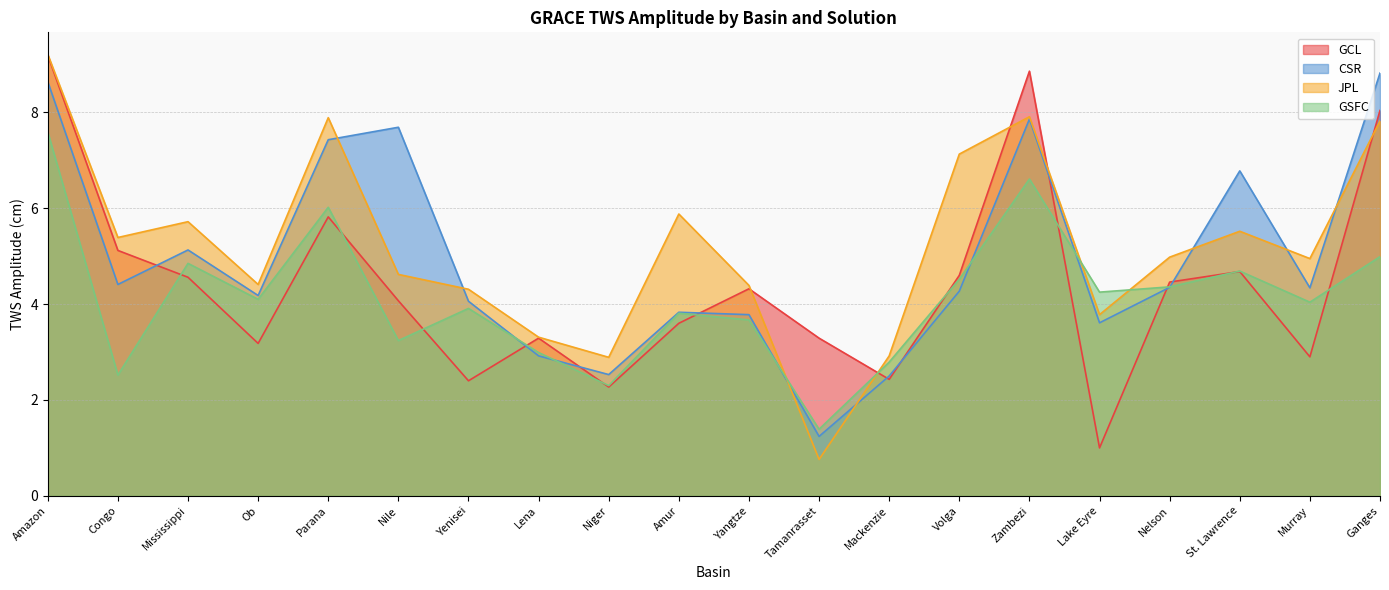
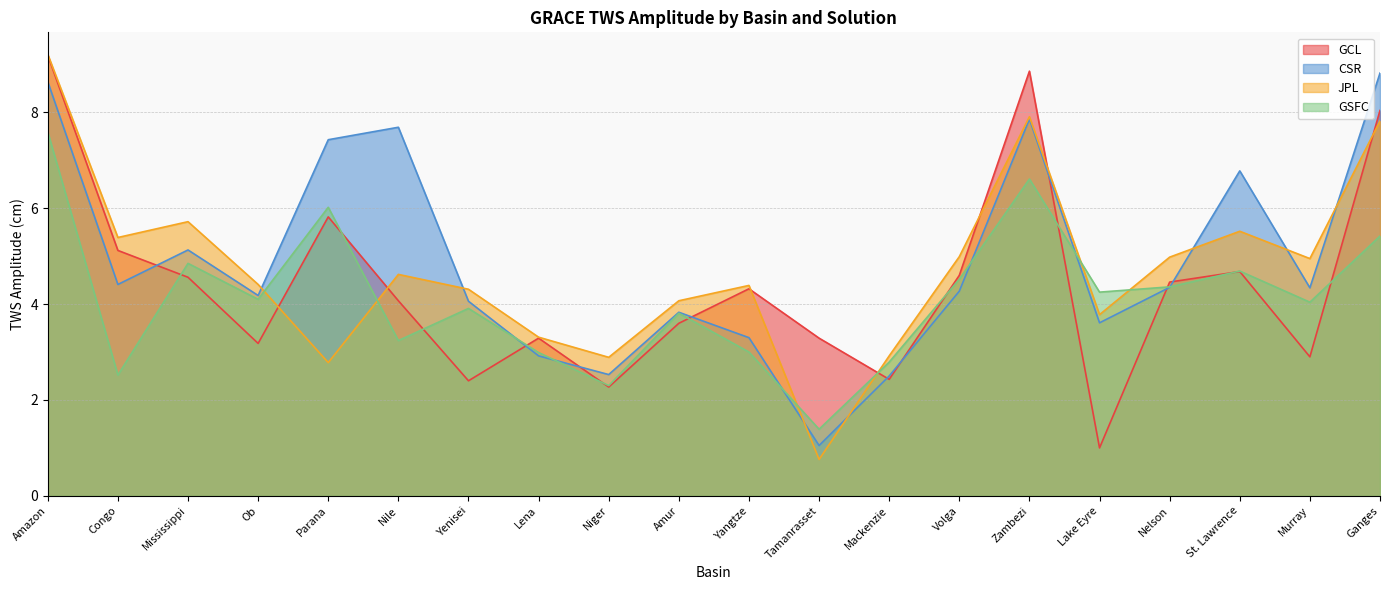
JPL, Parana: 7.9 -> 2.8
JPL, Amur: 5.9 -> 4.1
CSR, Yangtze: 3.8 -> 3.3
GSFC, Yangtze: 3.7 -> 3.0
CSR, Tamanrasset: 1.2 -> 1.1
JPL, Volga: 7.1 -> 5.0
GSFC, Ganges: 5.0 -> 5.4
